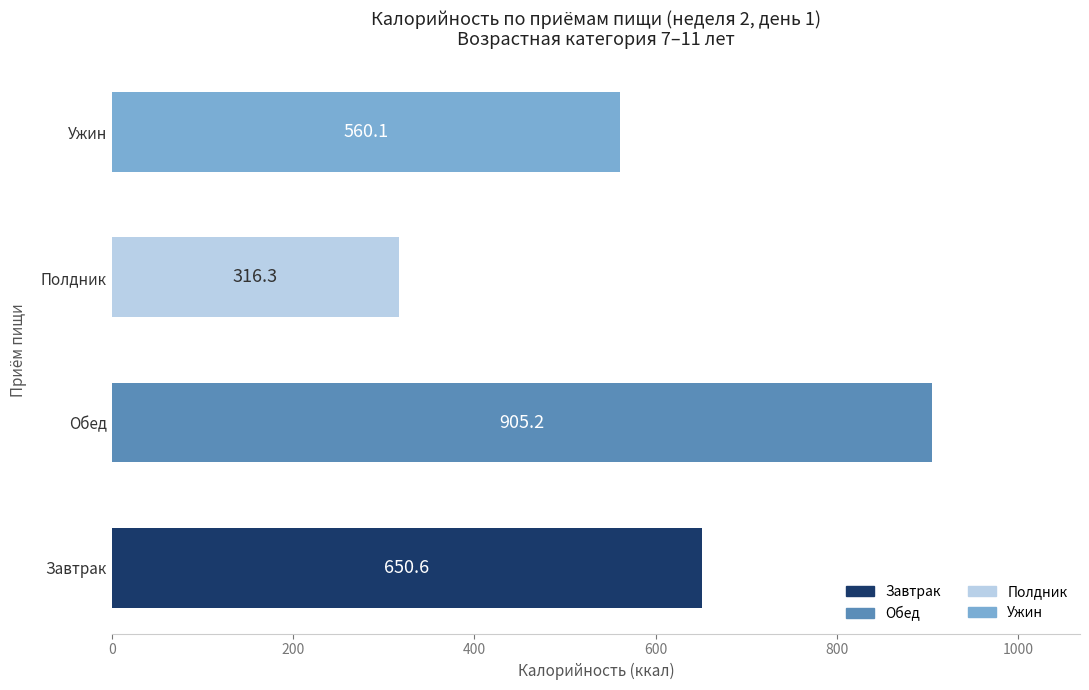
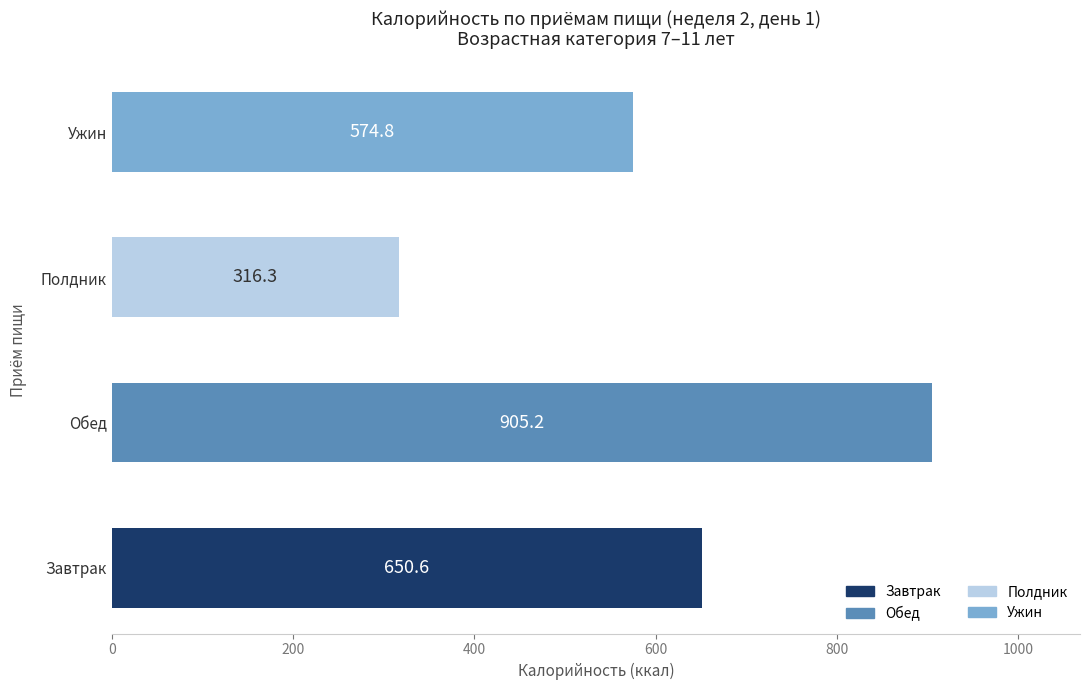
Ужин: 560.1 -> 574.8
